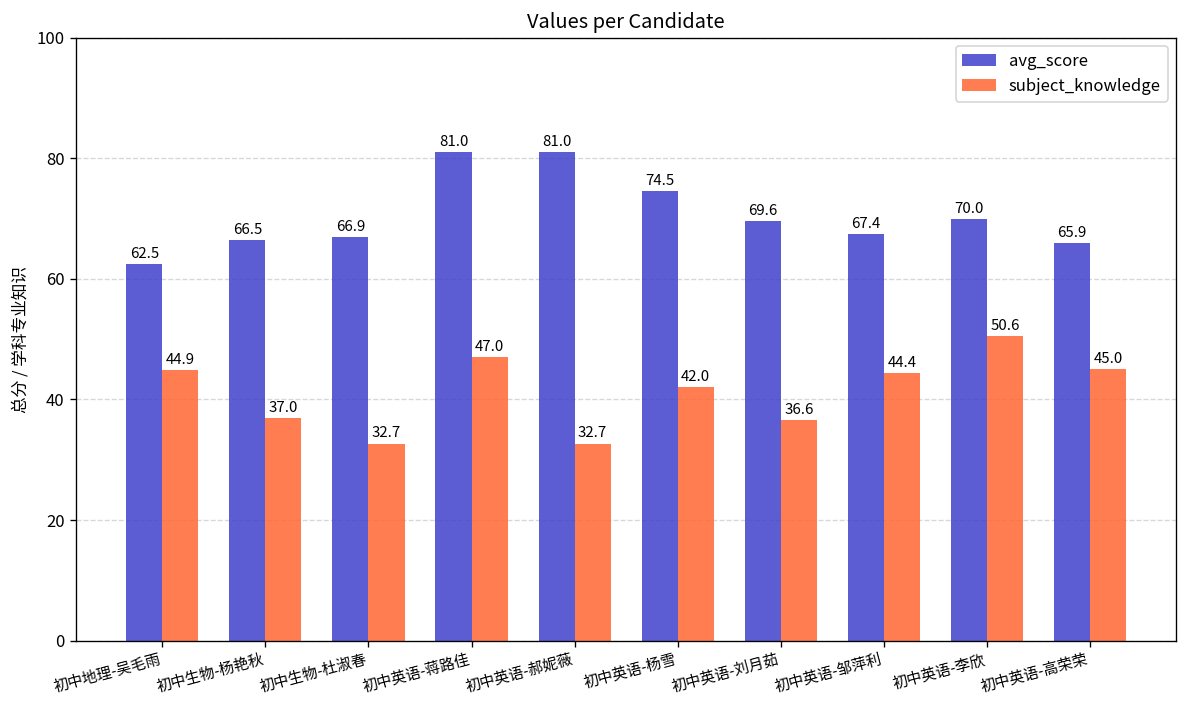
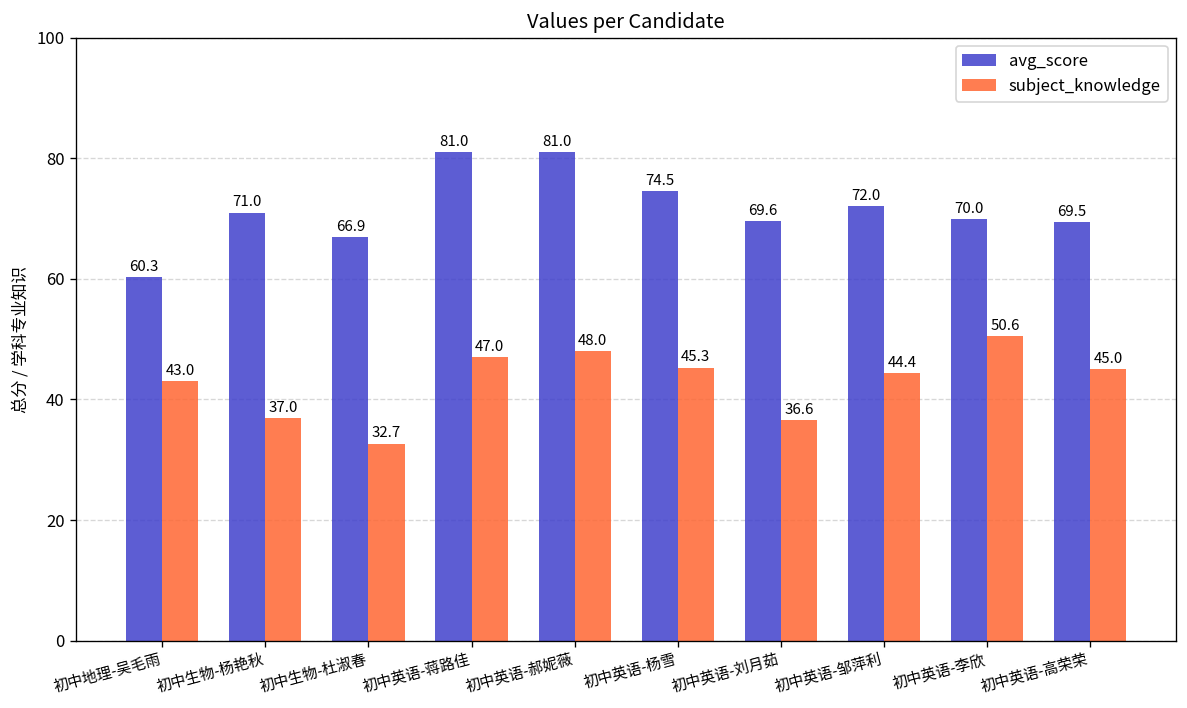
avg_score, 初中地理-吴毛雨: 62.5 -> 60.3
subject_knowledge, 初中地理-吴毛雨: 44.9 -> 43.0
avg_score, 初中生物-杨艳秋: 66.5 -> 71.0
subject_knowledge, 初中英语-郝妮薇: 32.7 -> 48.0
subject_knowledge, 初中英语-杨雪: 42.0 -> 45.3
avg_score, 初中英语-邹萍利: 67.4 -> 72.0
avg_score, 初中英语-高荣荣: 65.9 -> 69.5
